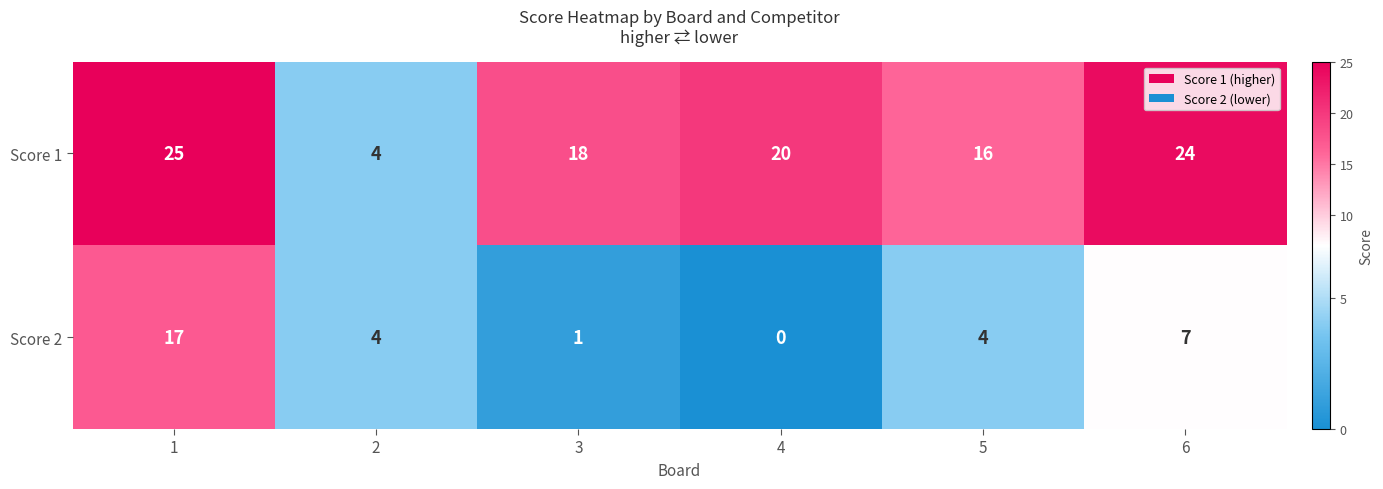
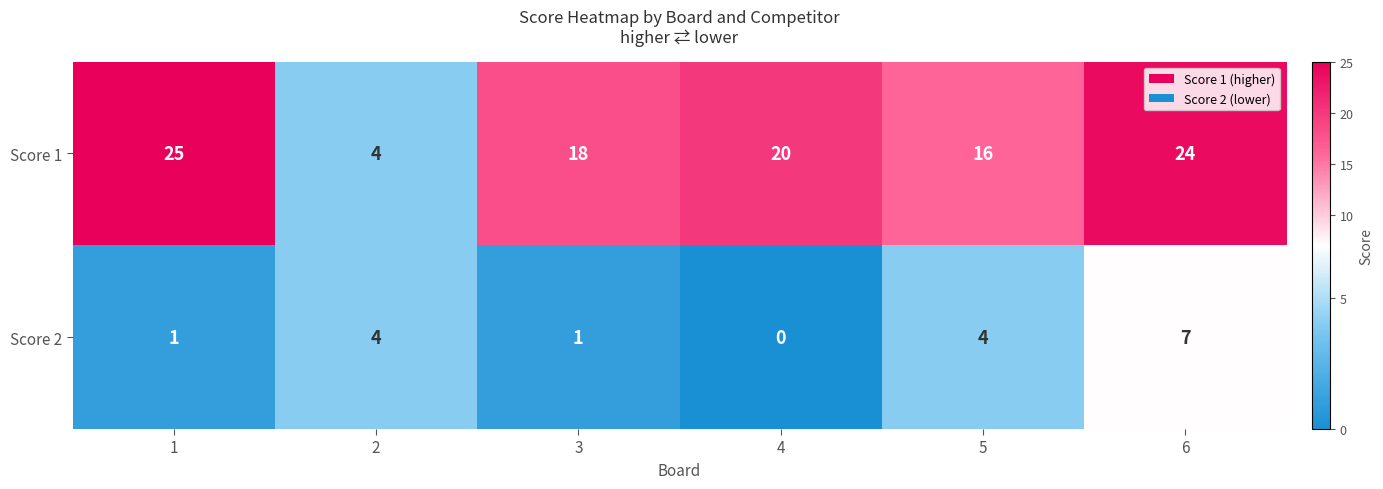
Score 2, 1: 17 -> 1
